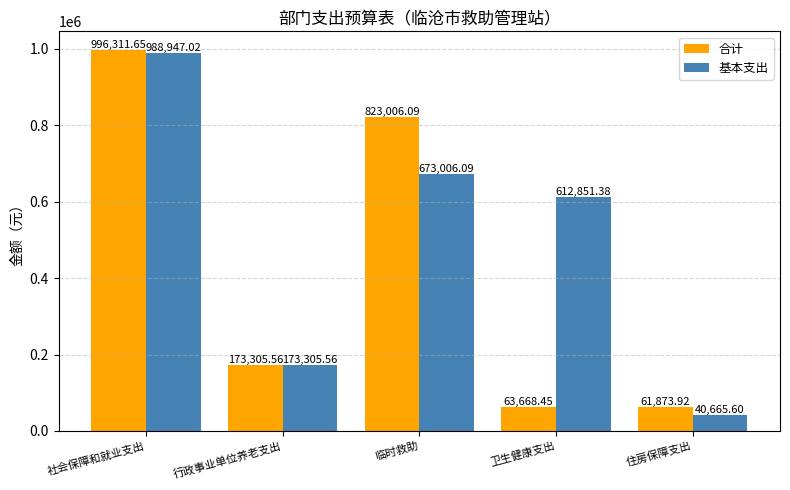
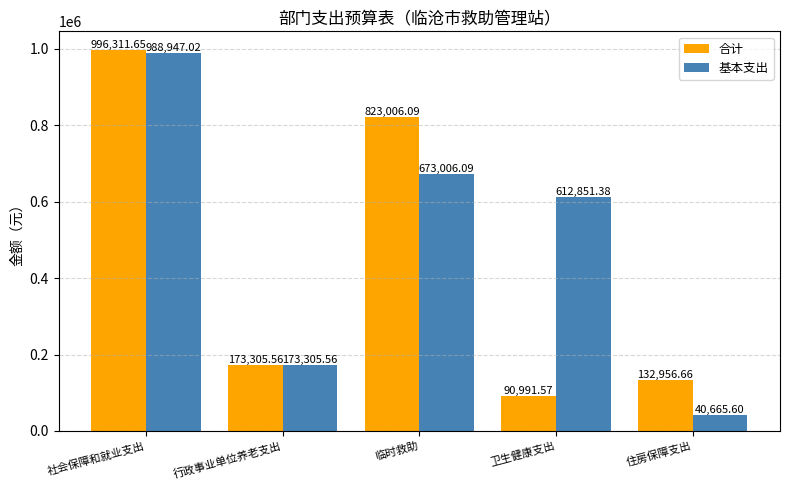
合计, 卫生健康支出: 63,668.45 -> 90,991.57
合计, 住房保障支出: 61,873.92 -> 132,956.66
